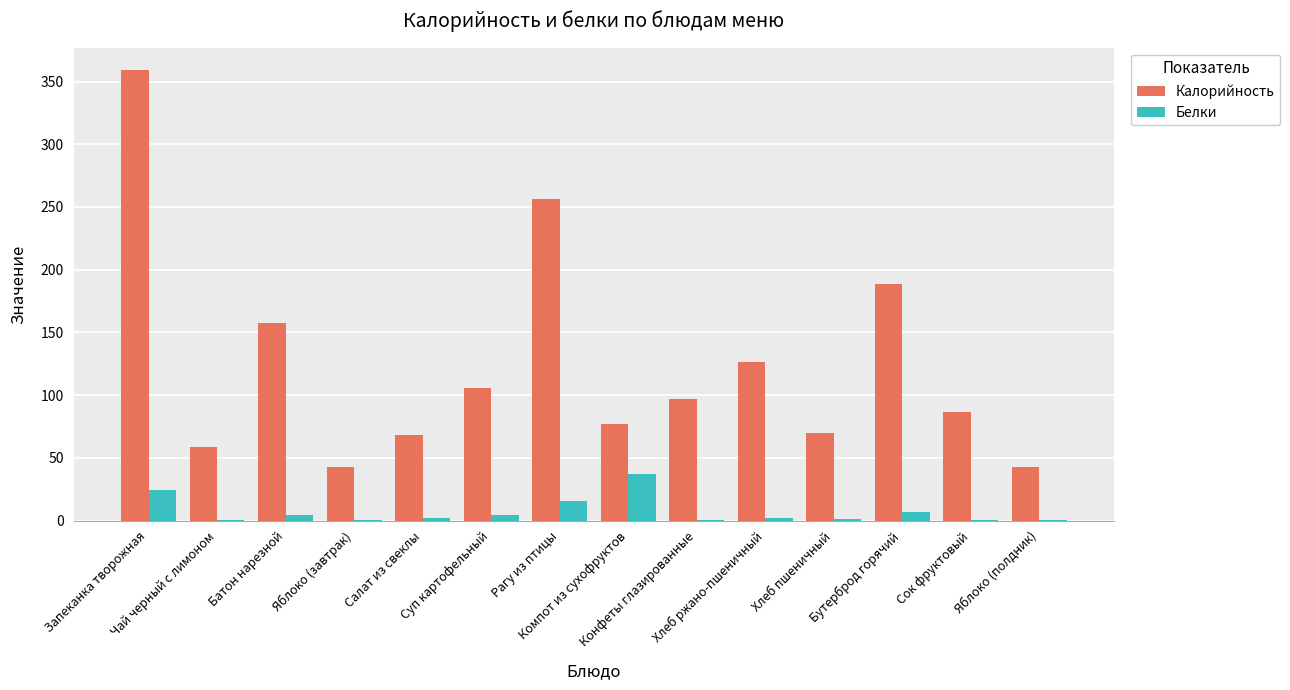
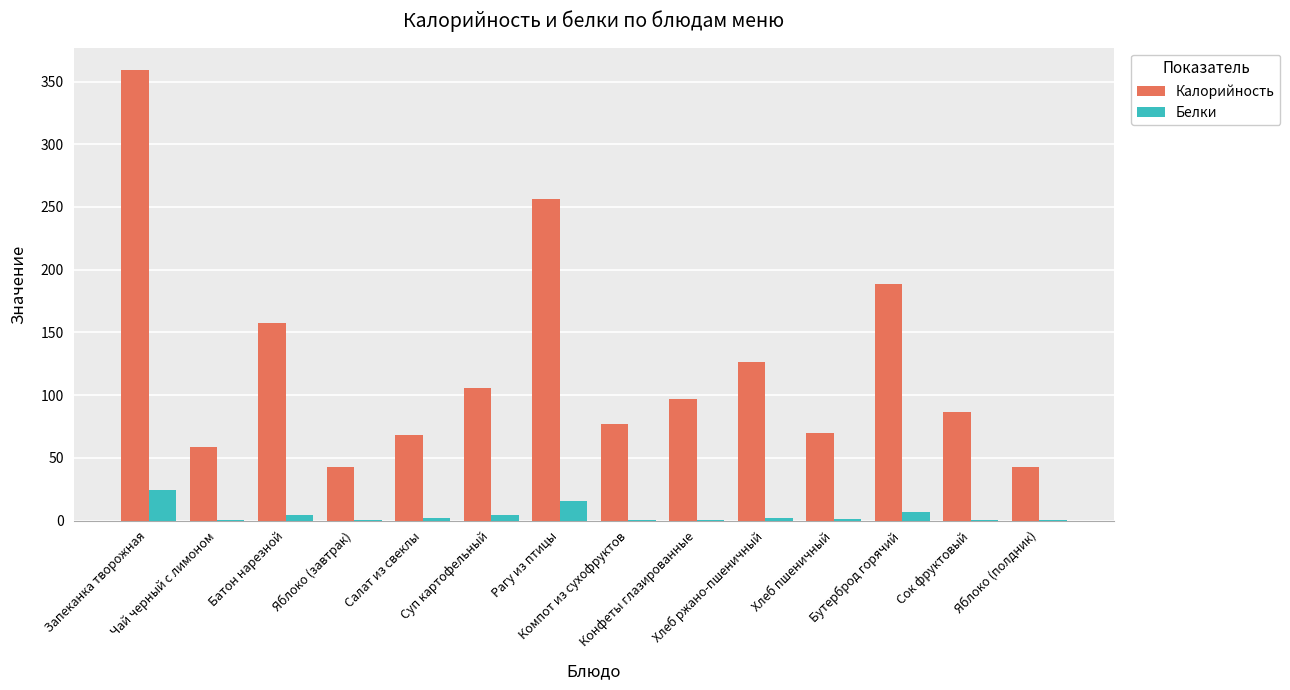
Белки, Компот из сухофруктов: 37 -> 0
